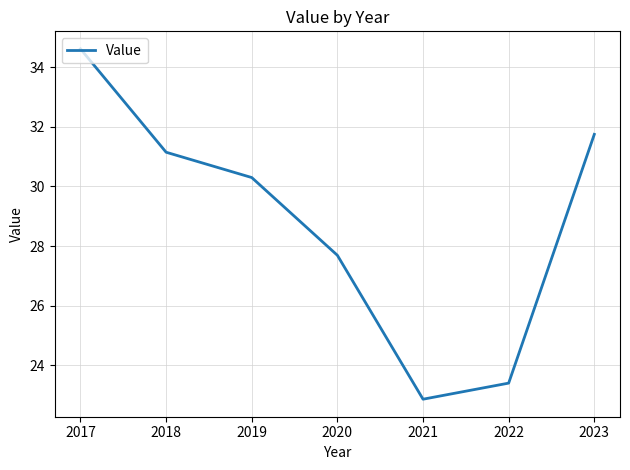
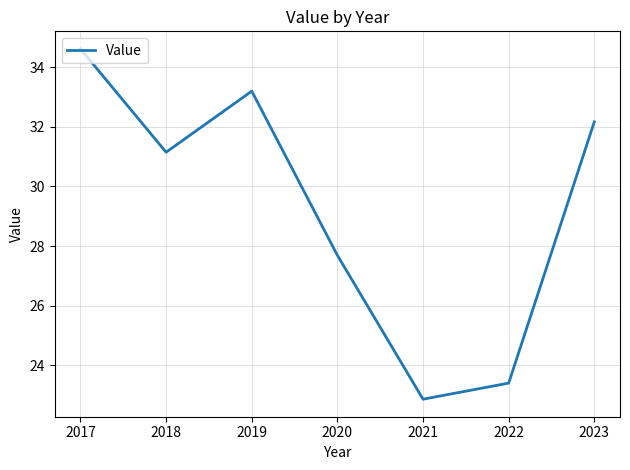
2019: 30.3 -> 33.2
2023: 31.8 -> 32.2
